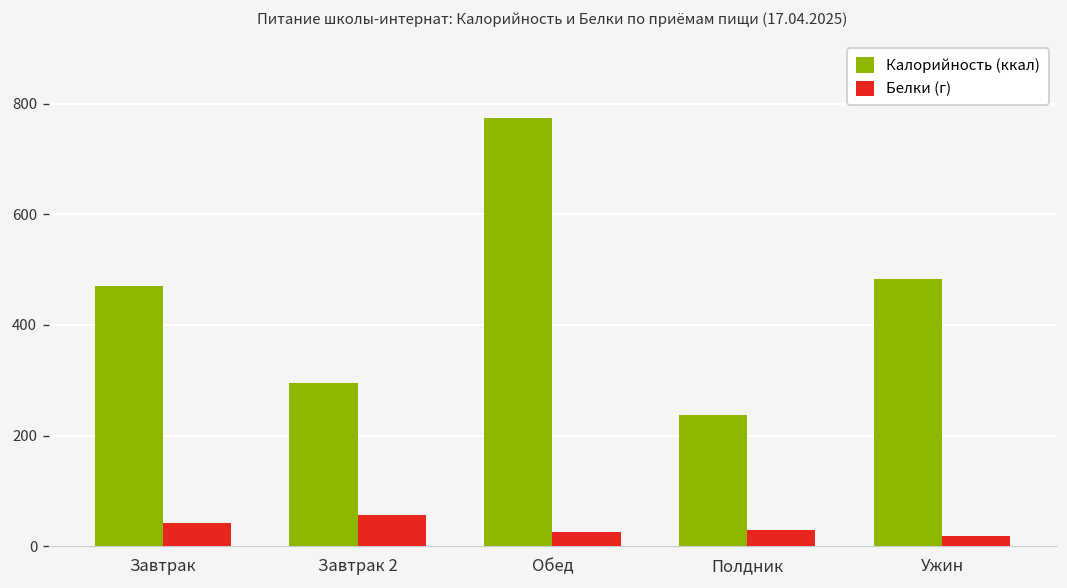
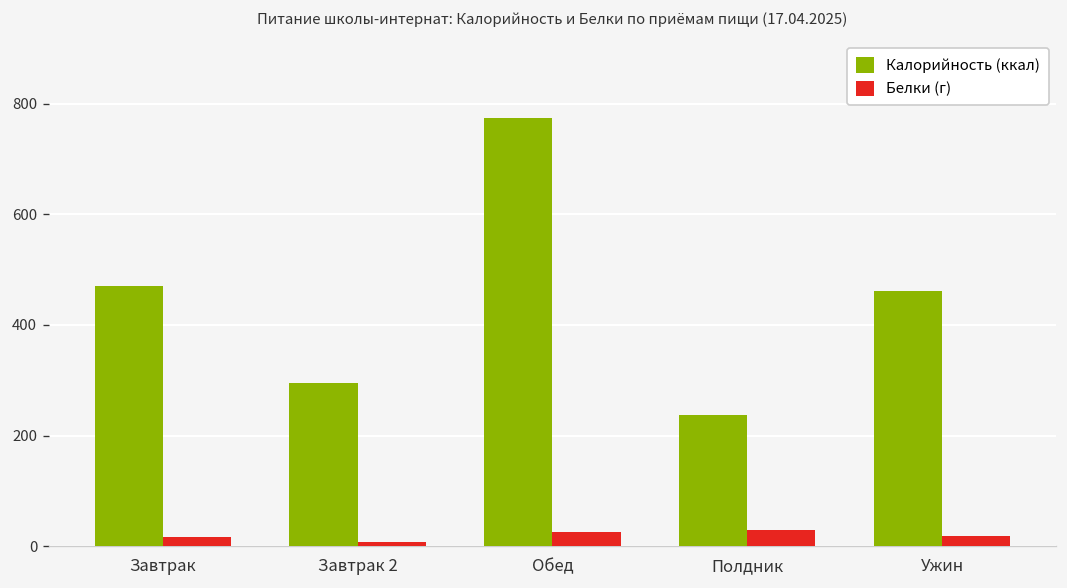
Белки (г), Завтрак: 40 -> 20
Белки (г), Завтрак 2: 60 -> 10
Калорийность (ккал), Ужин: 480 -> 460
